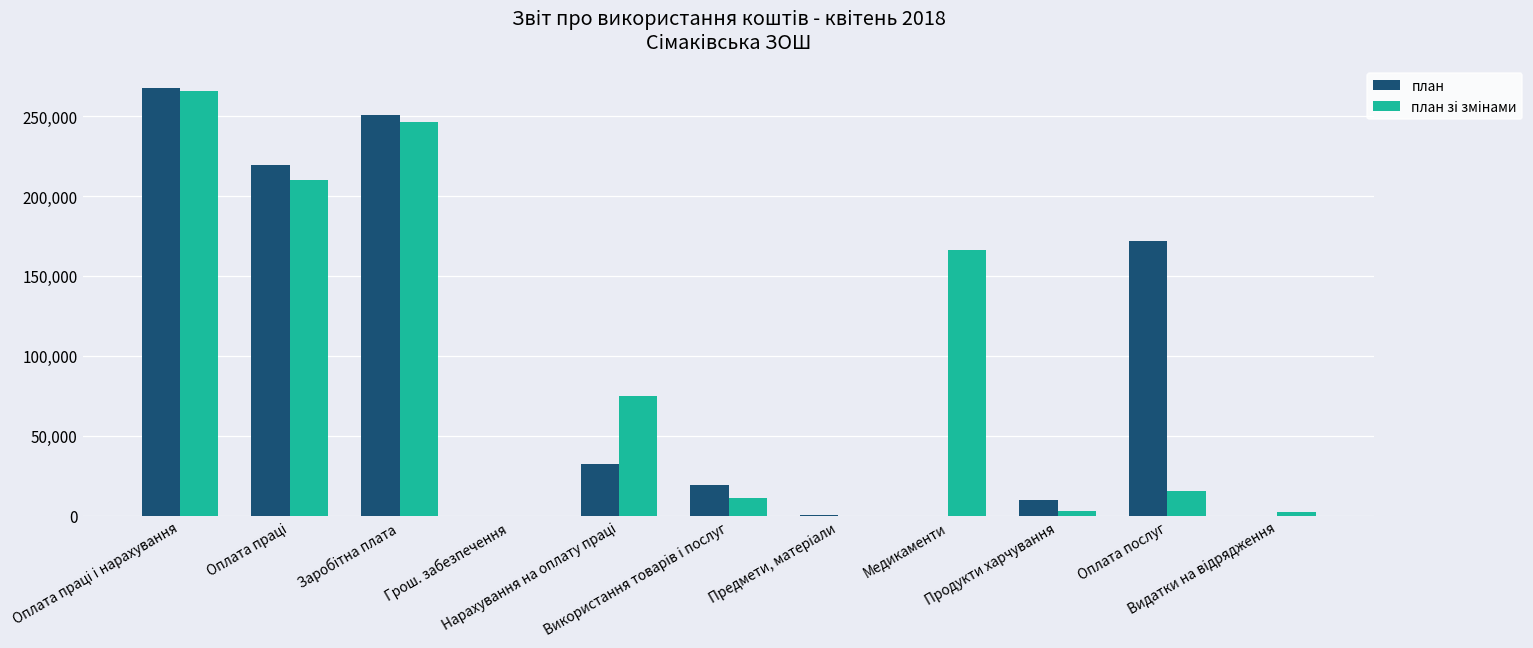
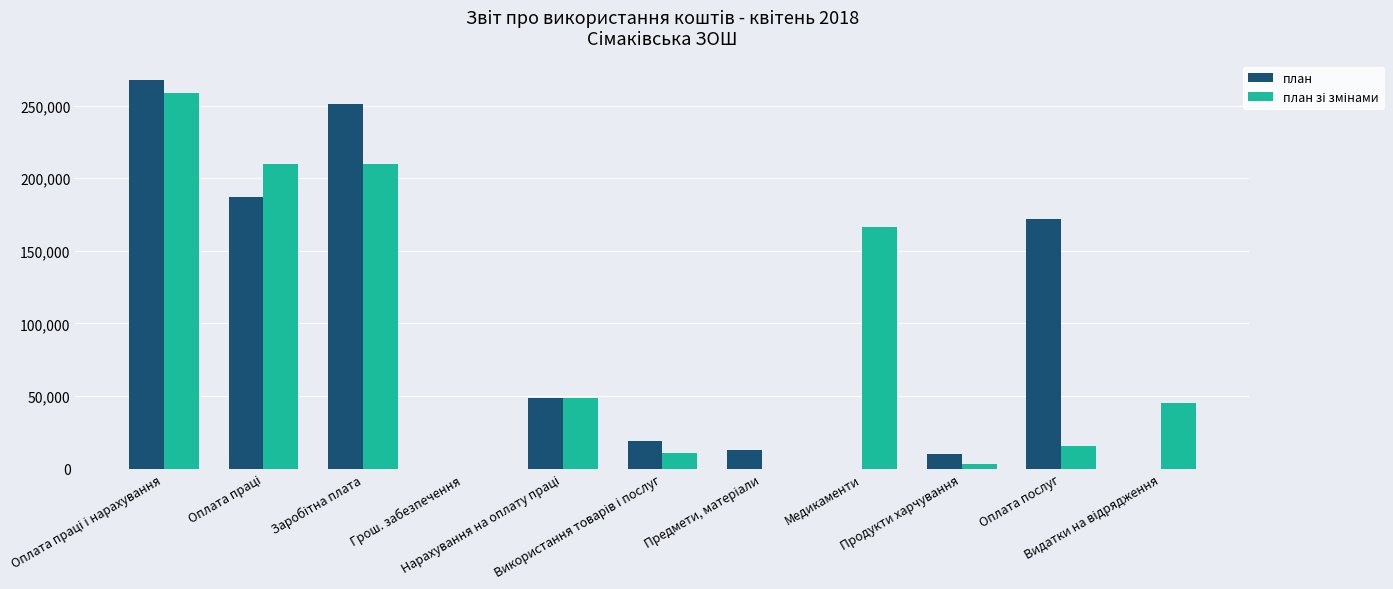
план зі змінами, Оплата праці і нарахування: 266,000 -> 259,000
план, Оплата праці: 219,000 -> 187,000
план зі змінами, Заробітна плата: 246,000 -> 210,000
план, Нарахування на оплату праці: 32,000 -> 48,000
план зі змінами, Нарахування на оплату праці: 75,000 -> 49,000
план, Предмети, матеріали: 0 -> 13,000
план зі змінами, Видатки на відрядження: 2,000 -> 45,000
